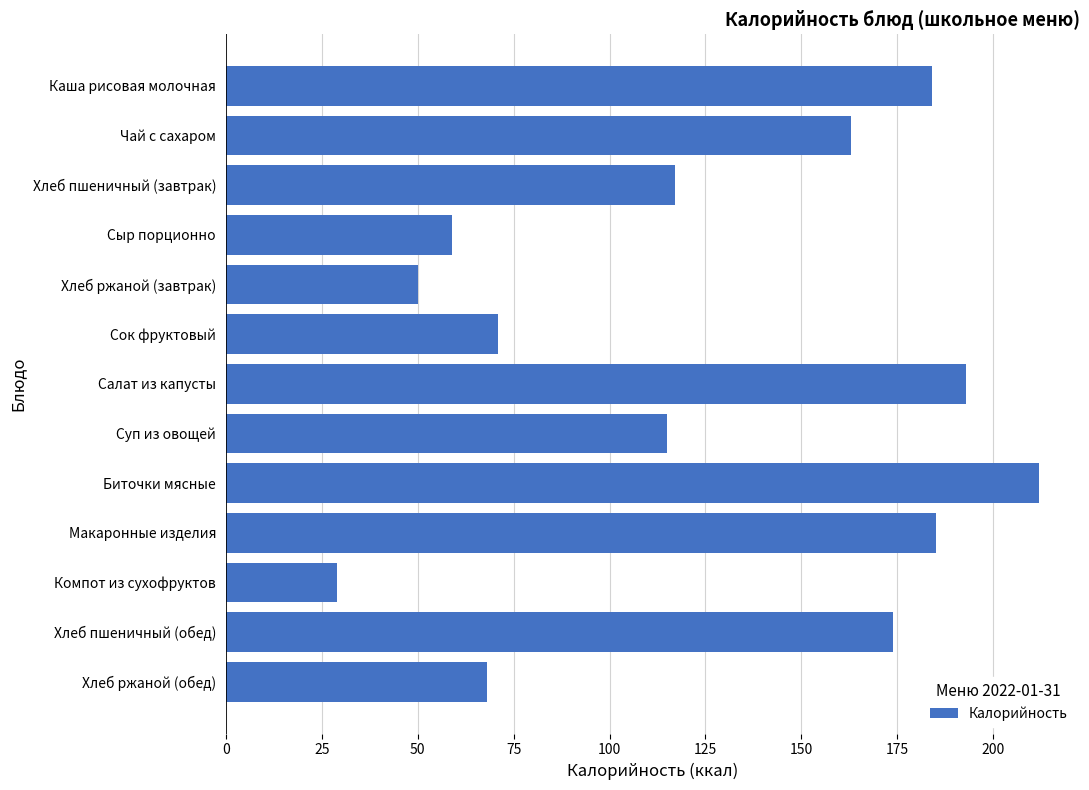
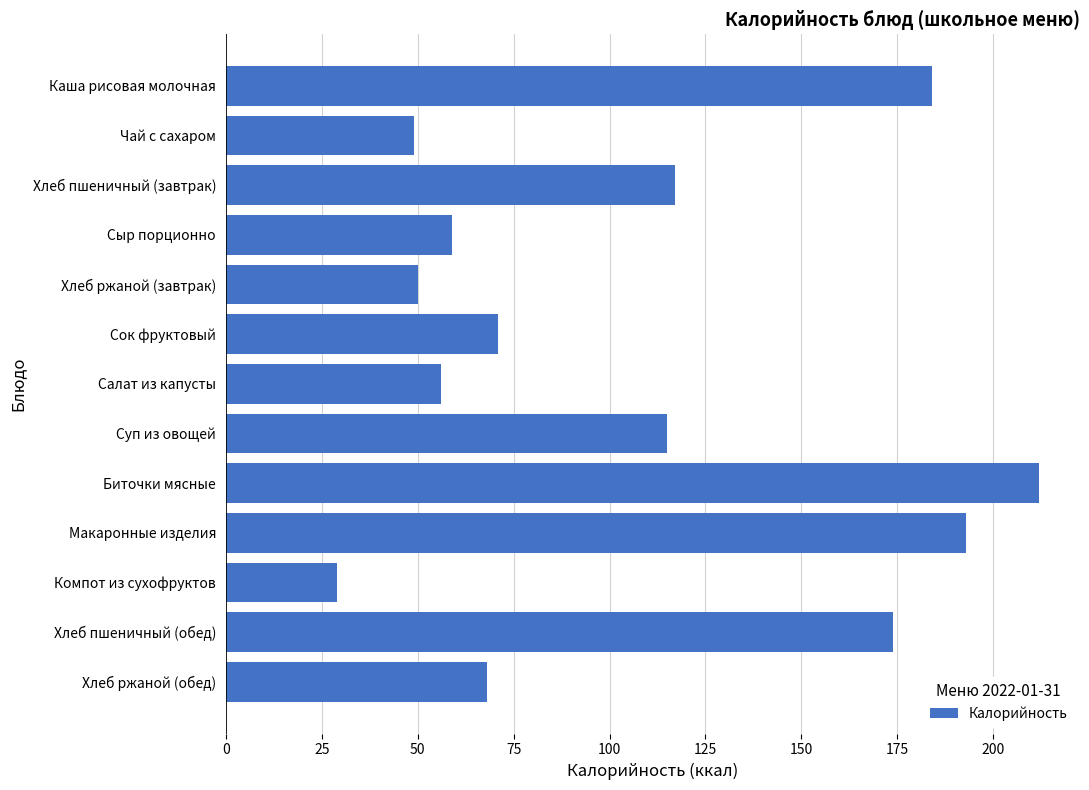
Чай с сахаром: 163 -> 49
Салат из капусты: 193 -> 56
Макаронные изделия: 185 -> 193
